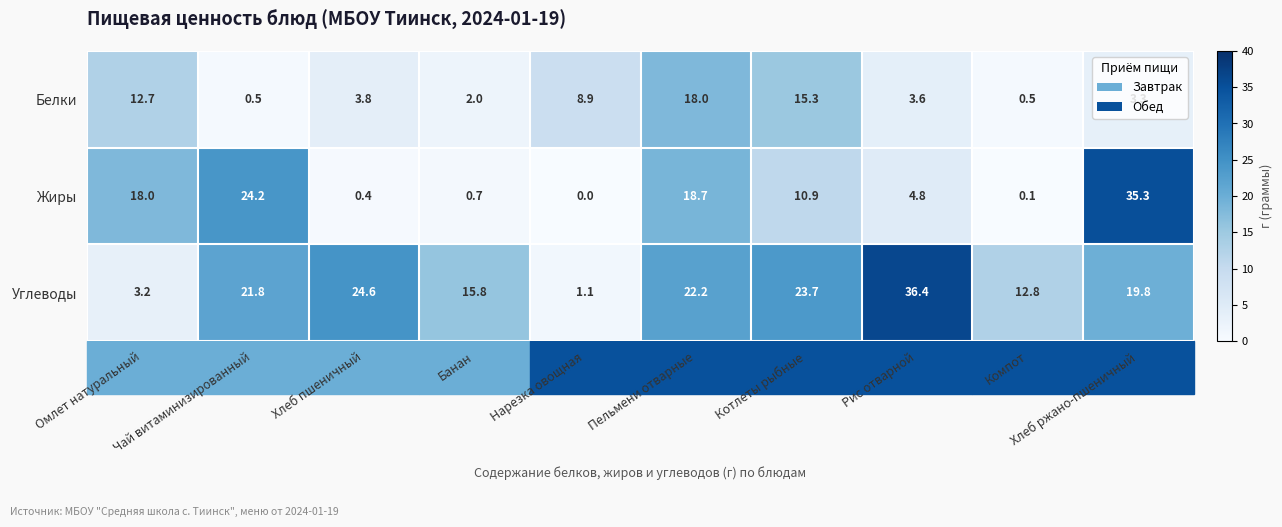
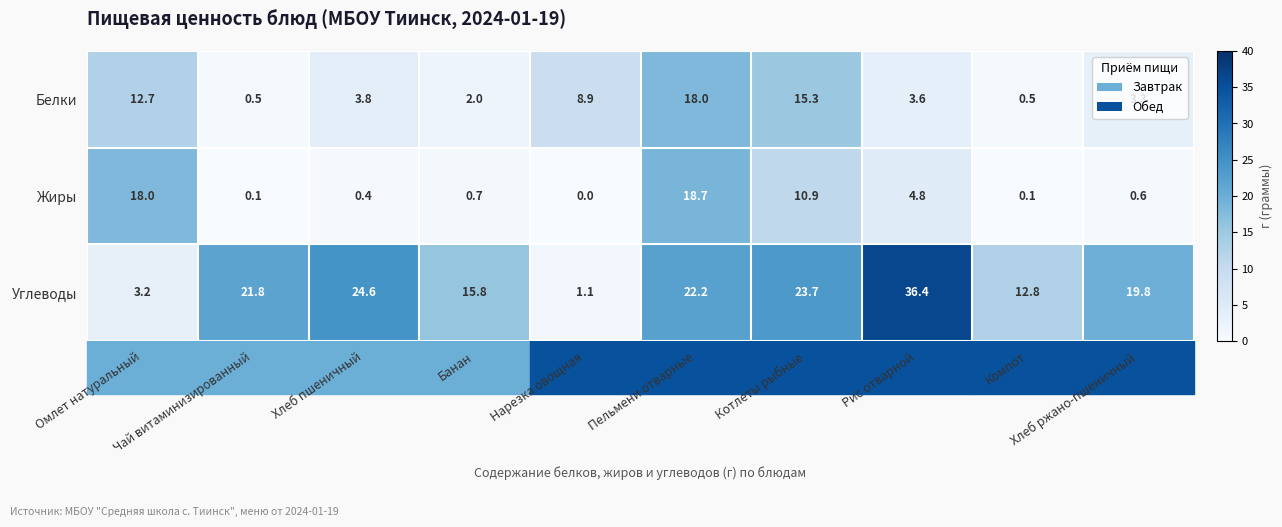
Жиры, Чай витаминизированный: 24.2 -> 0.1
Жиры, Хлеб ржано-пшеничный: 35.3 -> 0.6
